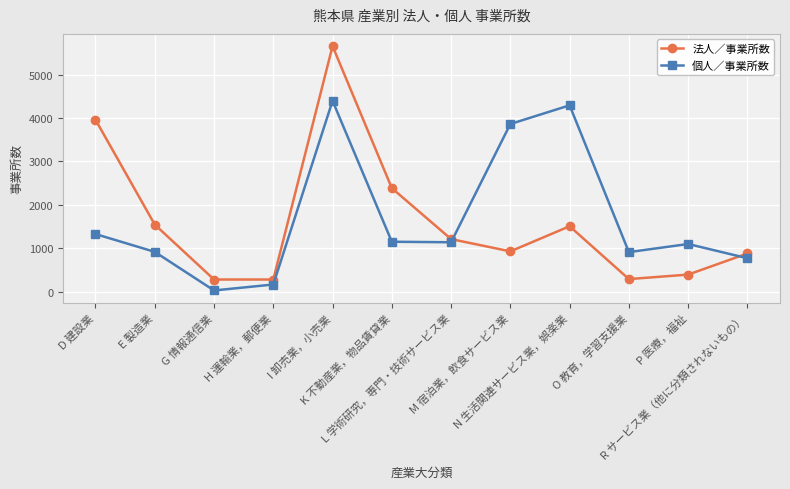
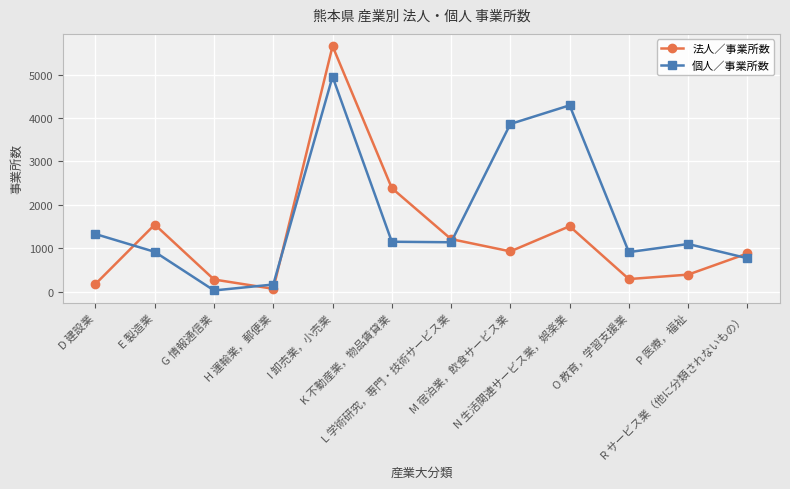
法人／事業所数, D 建設業: 4000 -> 200
法人／事業所数, H 運輸業，郵便業: 300 -> 100
個人／事業所数, I 卸売業，小売業: 4400 -> 5000
